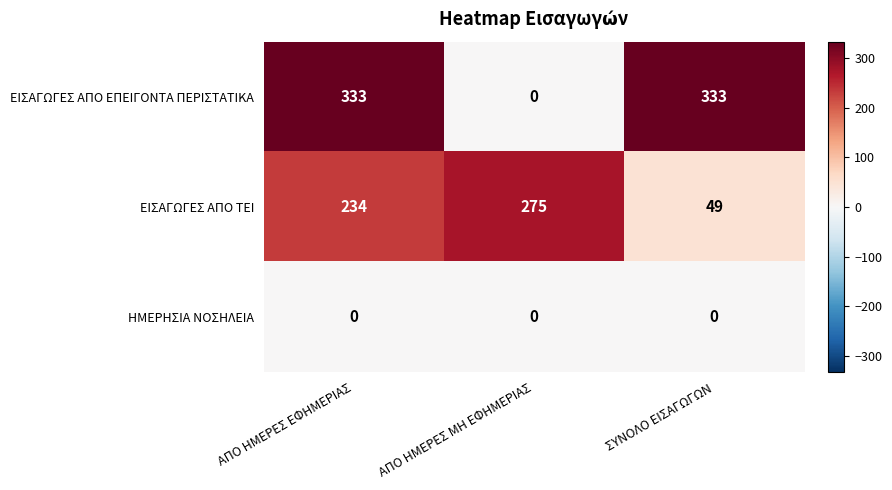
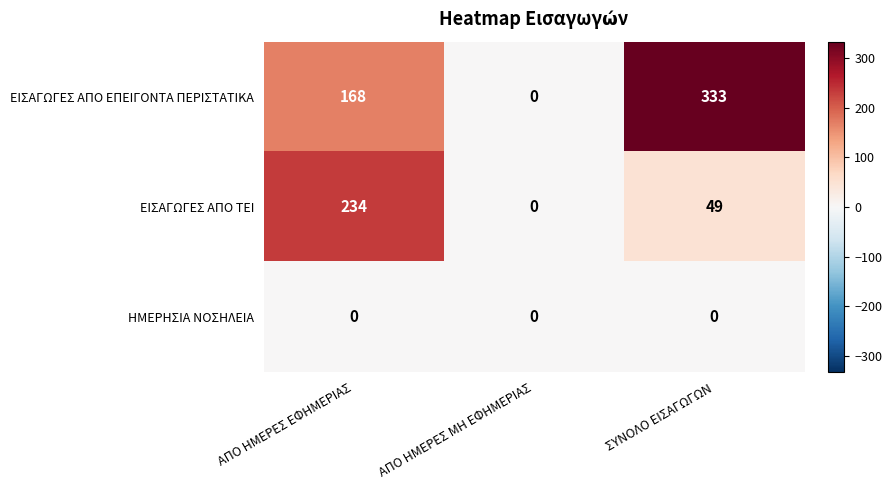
ΕΙΣΑΓΩΓΕΣ ΑΠΟ ΕΠΕΙΓΟΝΤΑ ΠΕΡΙΣΤΑΤΙΚΑ, ΑΠΟ ΗΜΕΡΕΣ ΕΦΗΜΕΡΙΑΣ: 333 -> 168
ΕΙΣΑΓΩΓΕΣ ΑΠΟ ΤΕΙ, ΑΠΟ ΗΜΕΡΕΣ ΜΗ ΕΦΗΜΕΡΙΑΣ: 275 -> 0
